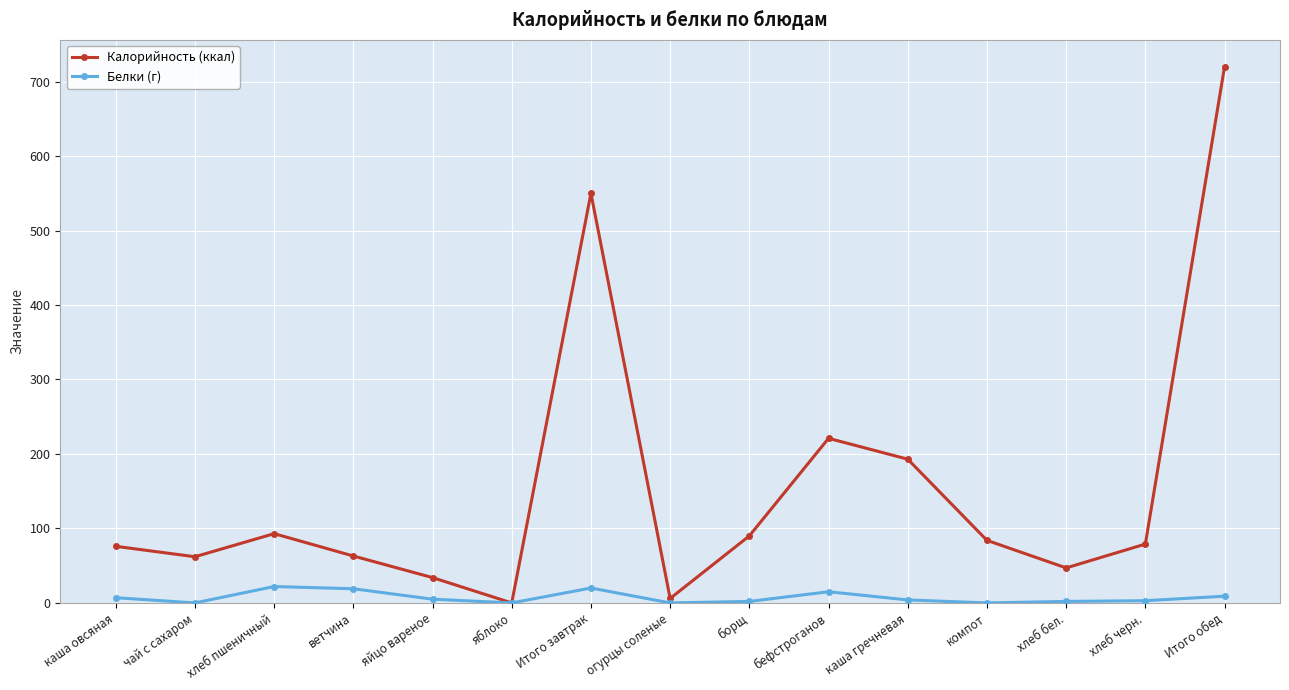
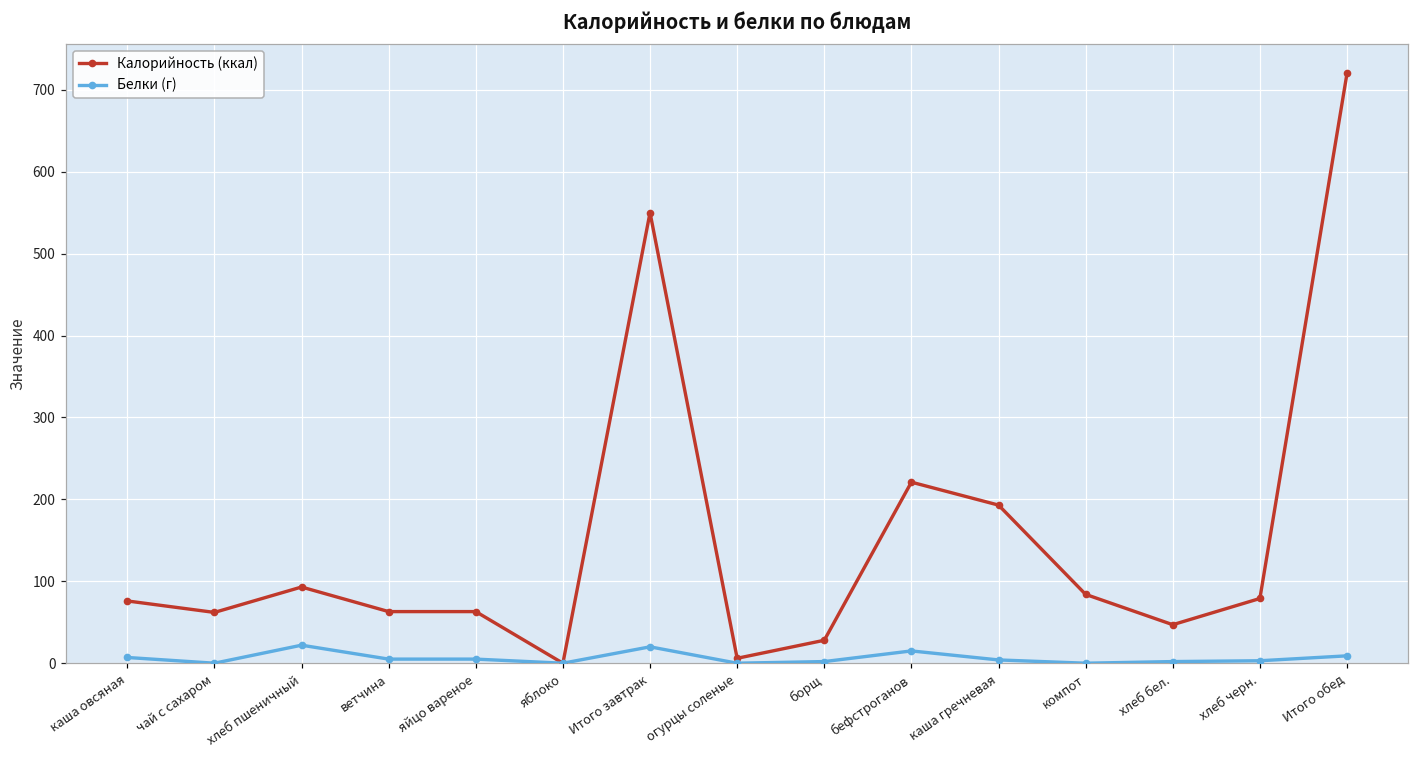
Белки (г), ветчина: 20 -> 10
Калорийность (ккал), яйцо вареное: 30 -> 60
Калорийность (ккал), борщ: 90 -> 30
